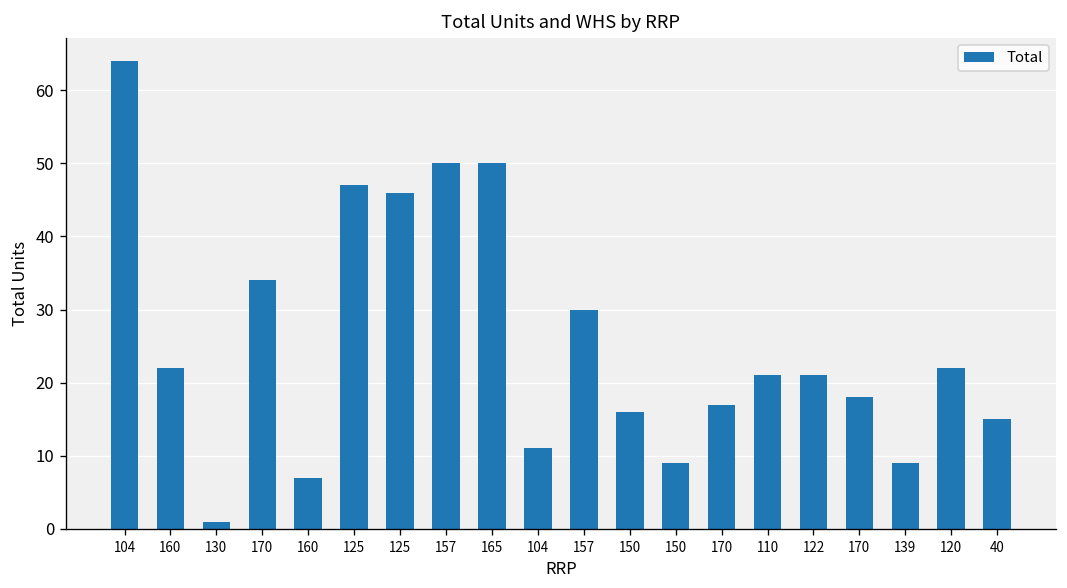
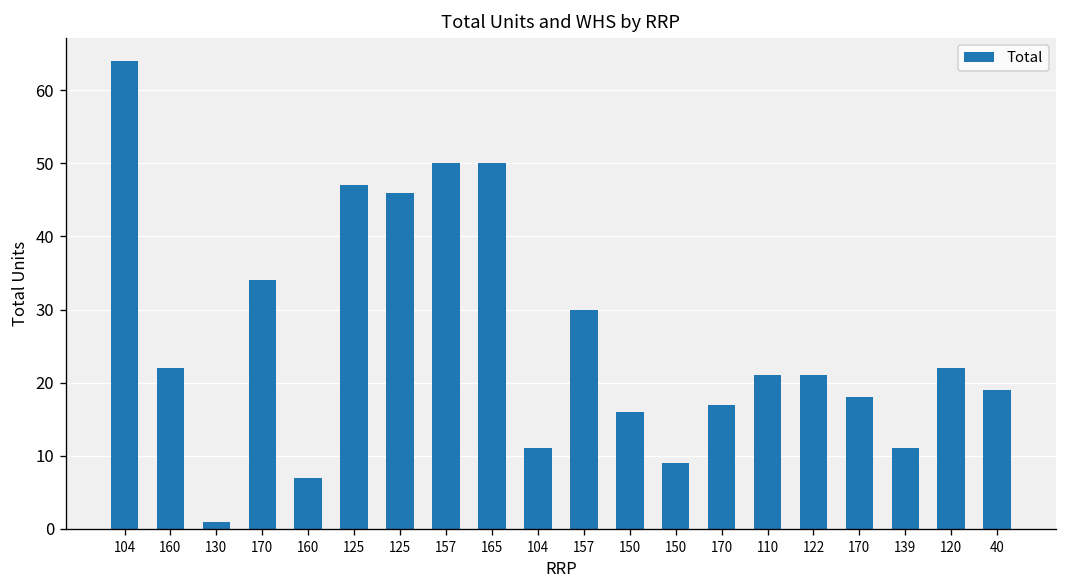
139: 9 -> 11
40: 15 -> 19
